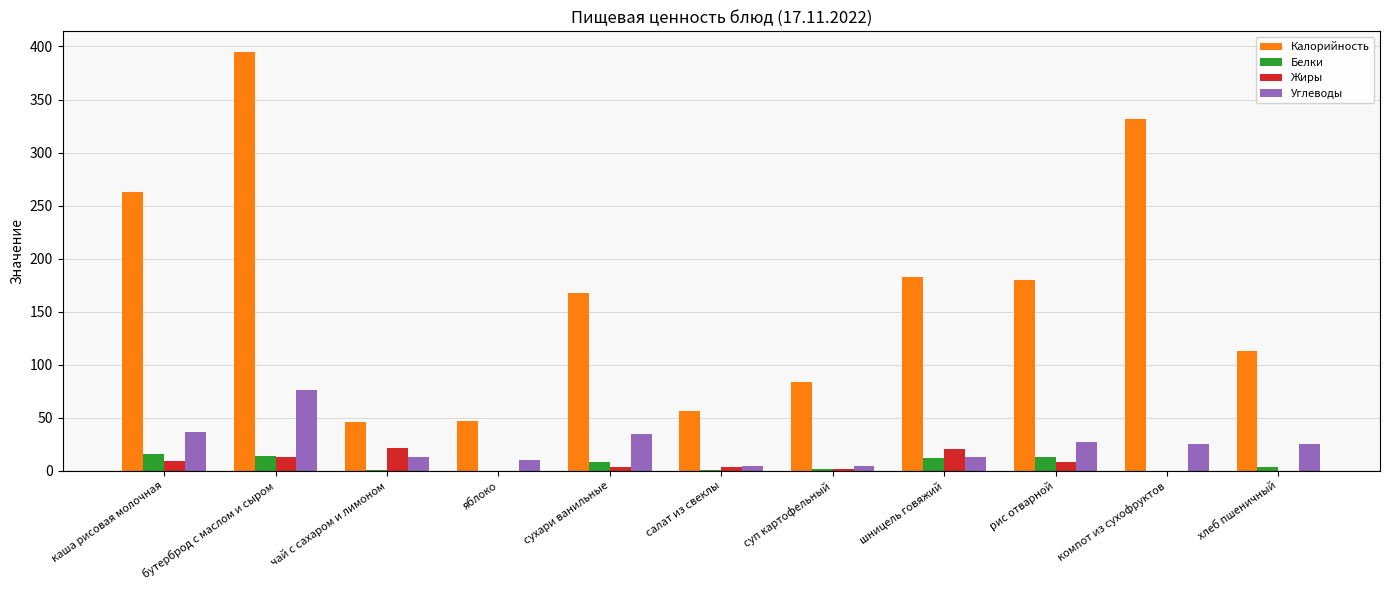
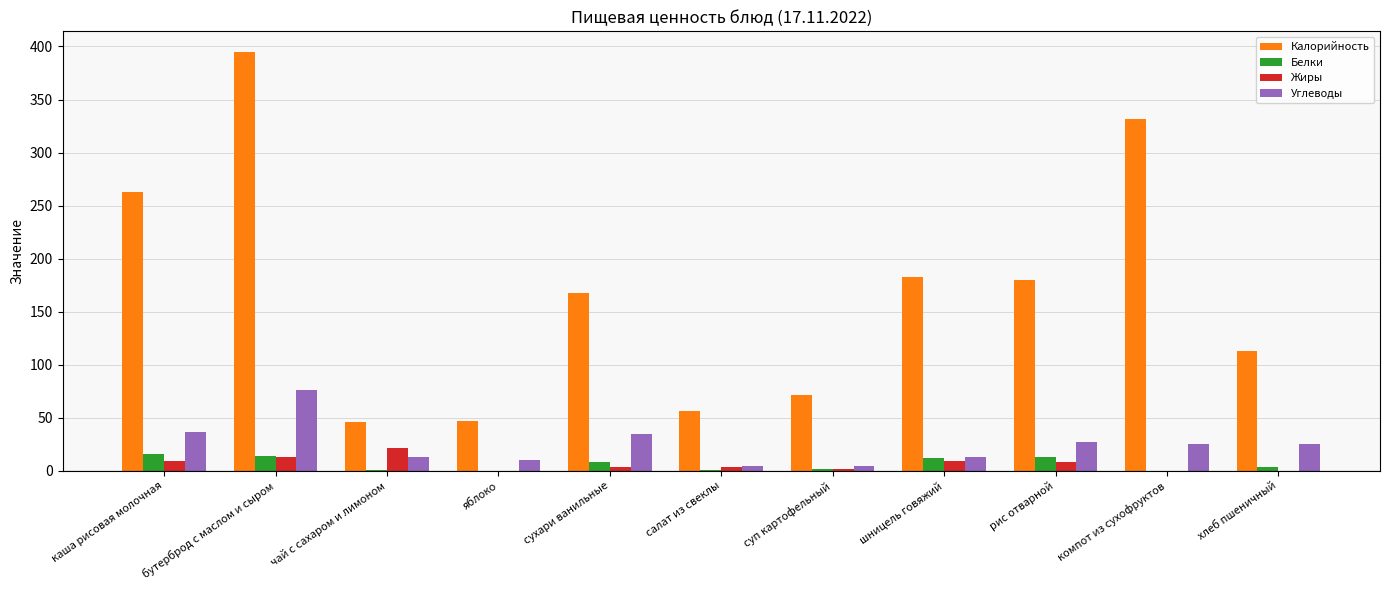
Калорийность, суп картофельный: 84 -> 72
Жиры, шницель говяжий: 21 -> 9
